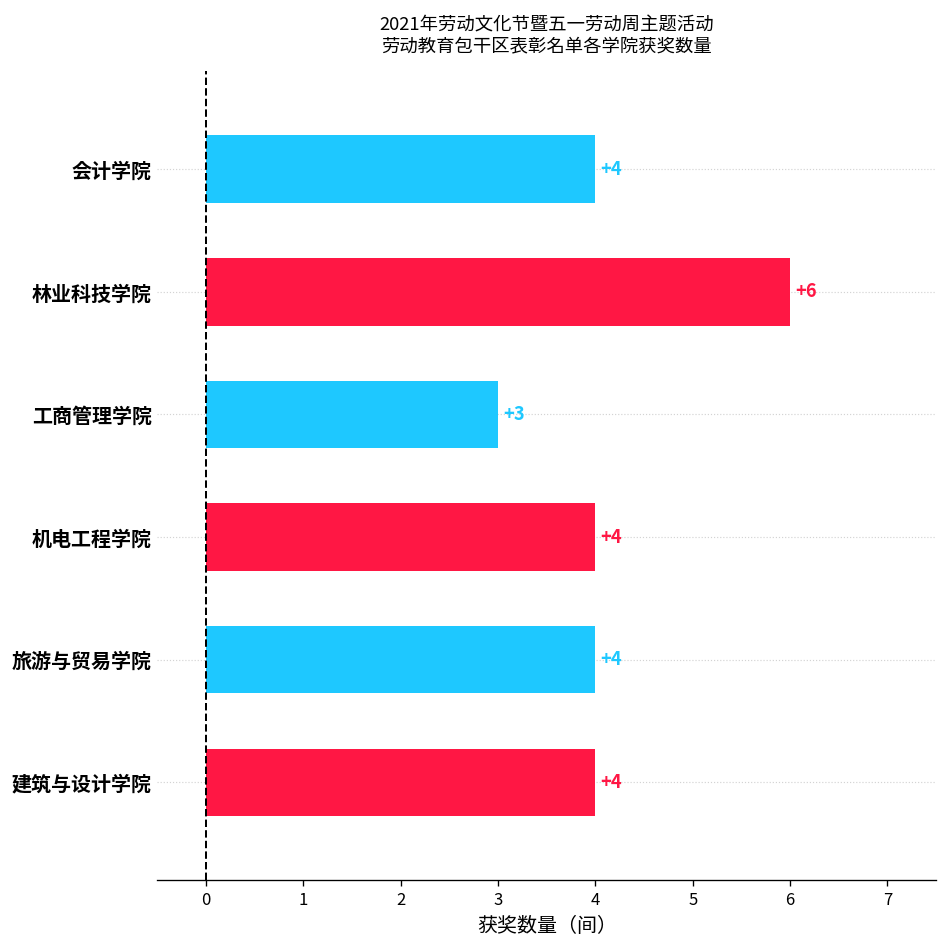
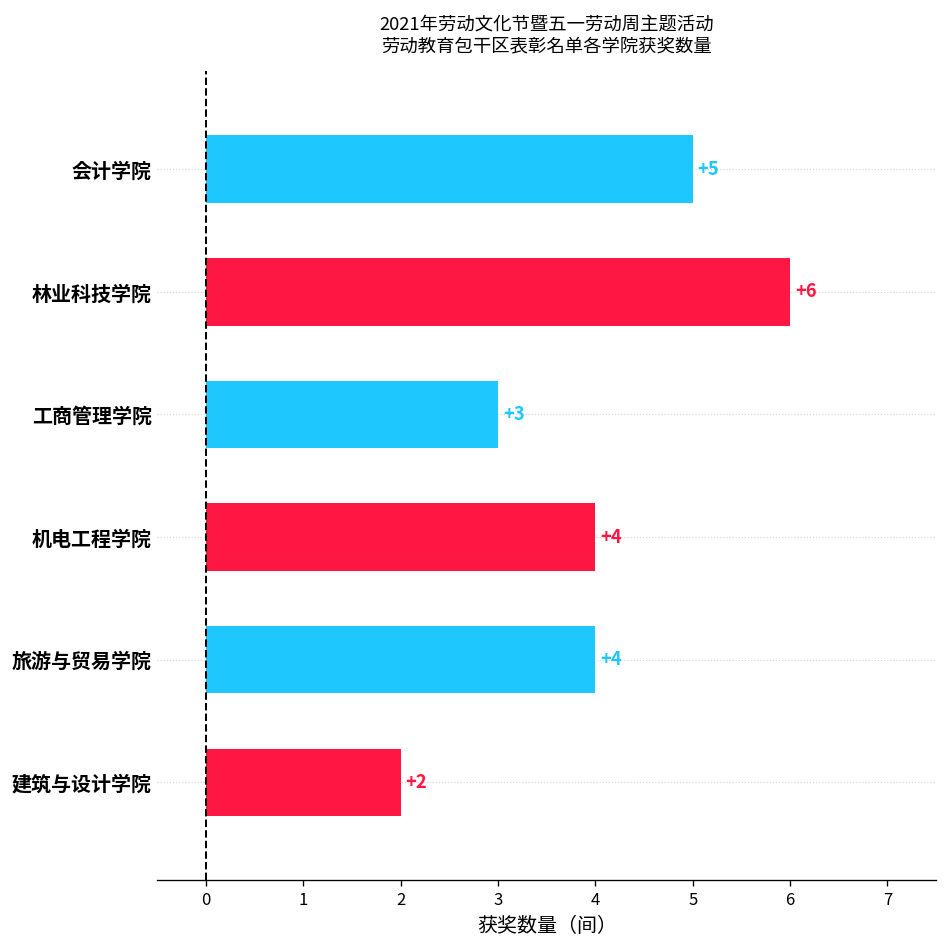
会计学院: +4 -> +5
建筑与设计学院: +4 -> +2
